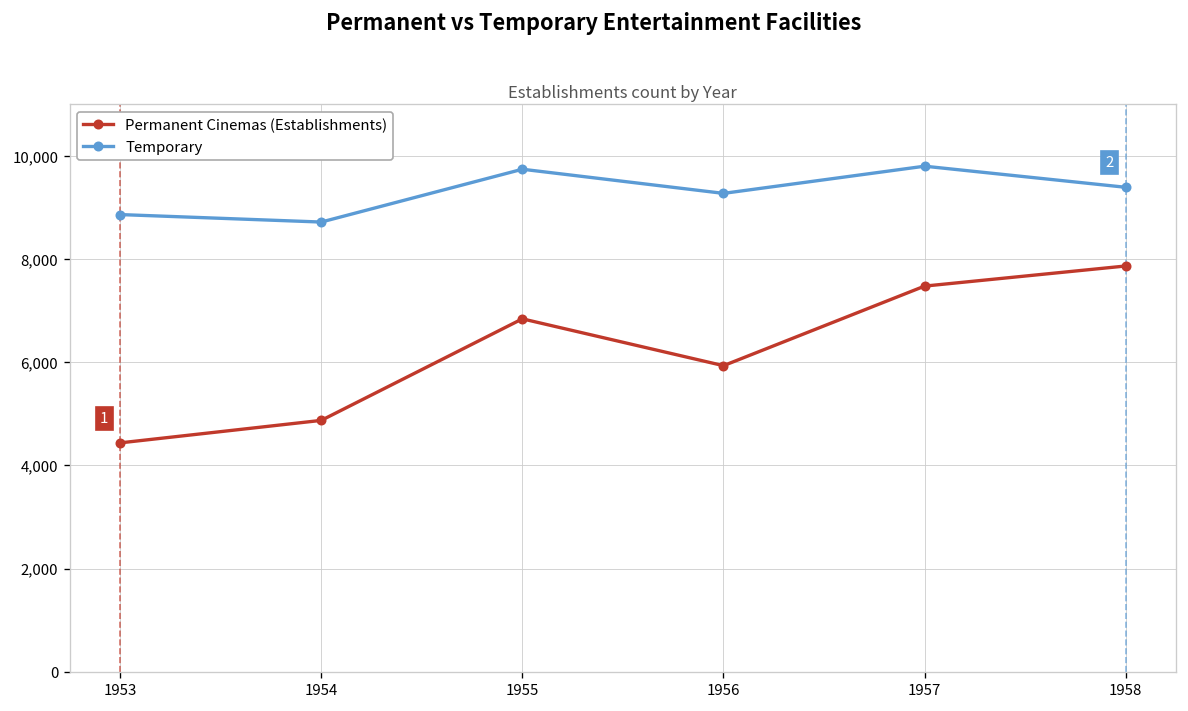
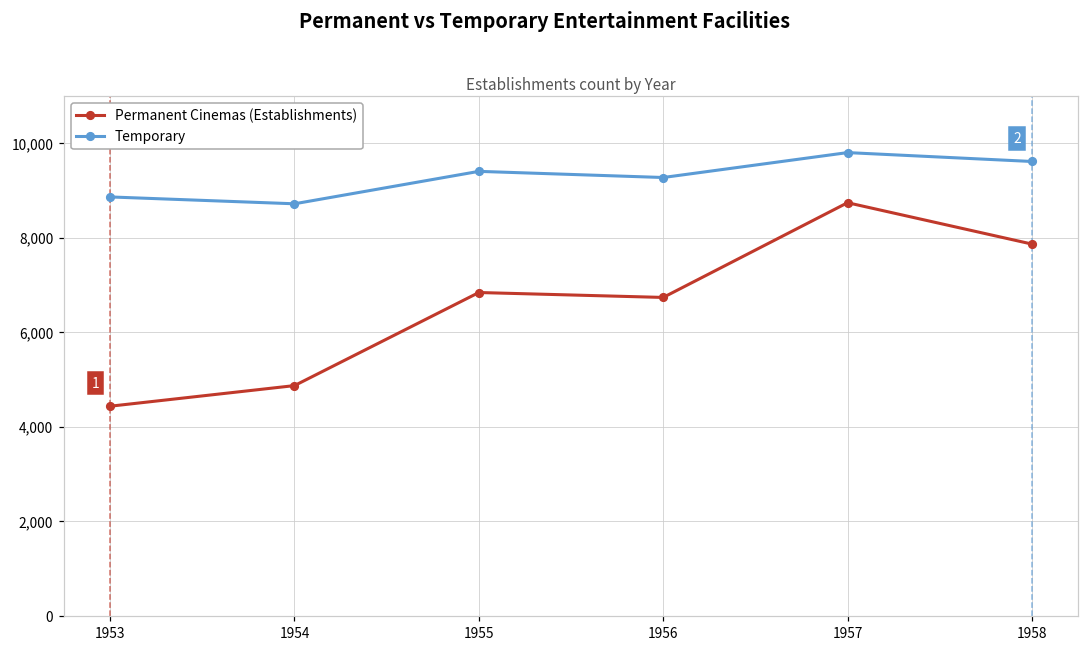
Temporary, 1955: 9,700 -> 9,400
Permanent Cinemas (Establishments), 1956: 5,900 -> 6,700
Permanent Cinemas (Establishments), 1957: 7,500 -> 8,700
Temporary, 1958: 9,400 -> 9,600
